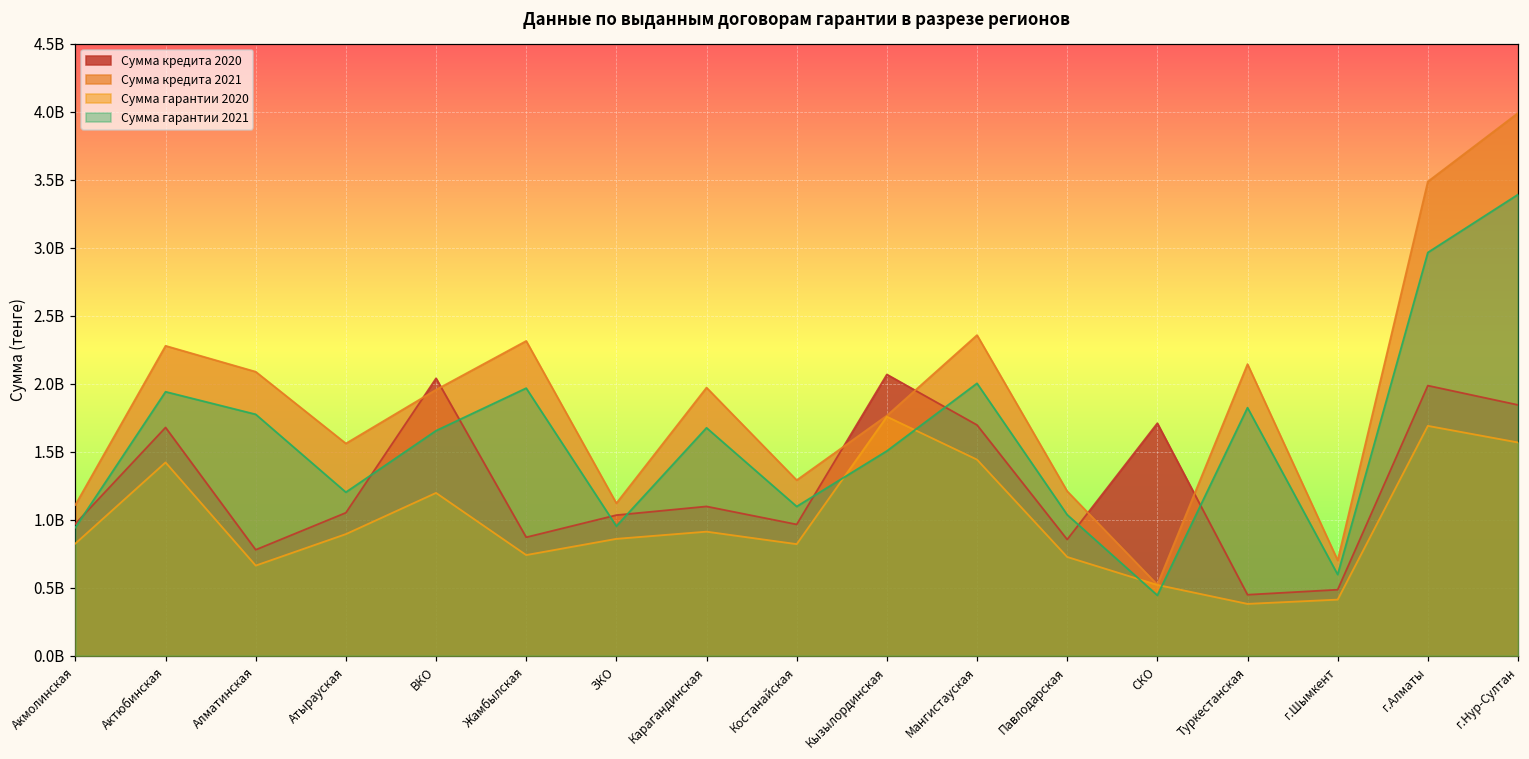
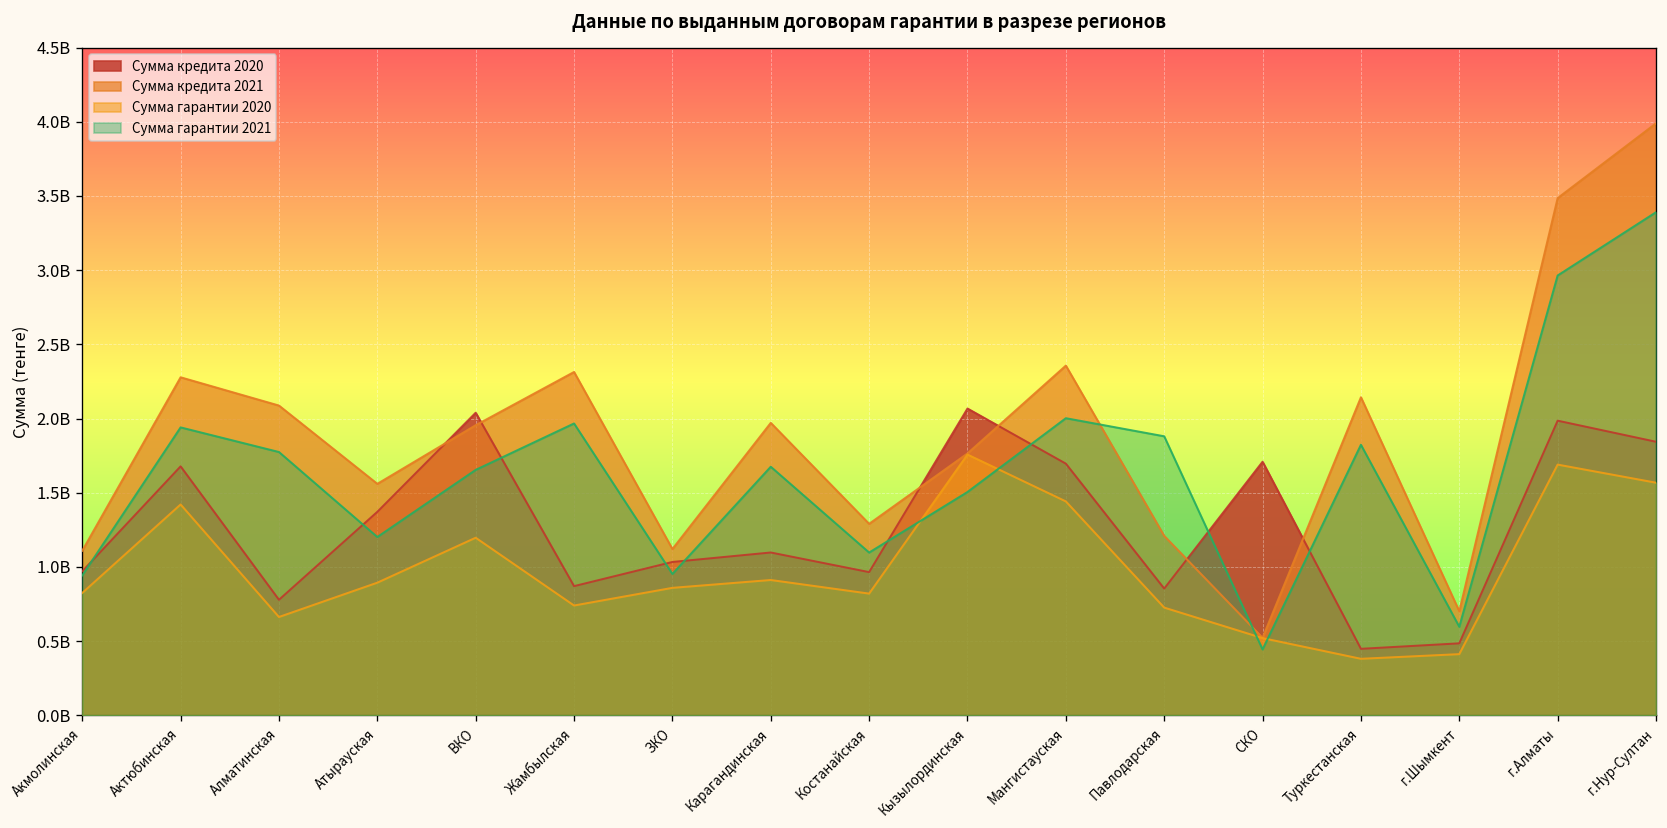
Сумма кредита 2020, Атырауская: 1050000000 -> 1370000000
Сумма гарантии 2021, Павлодарская: 1040000000 -> 1880000000
